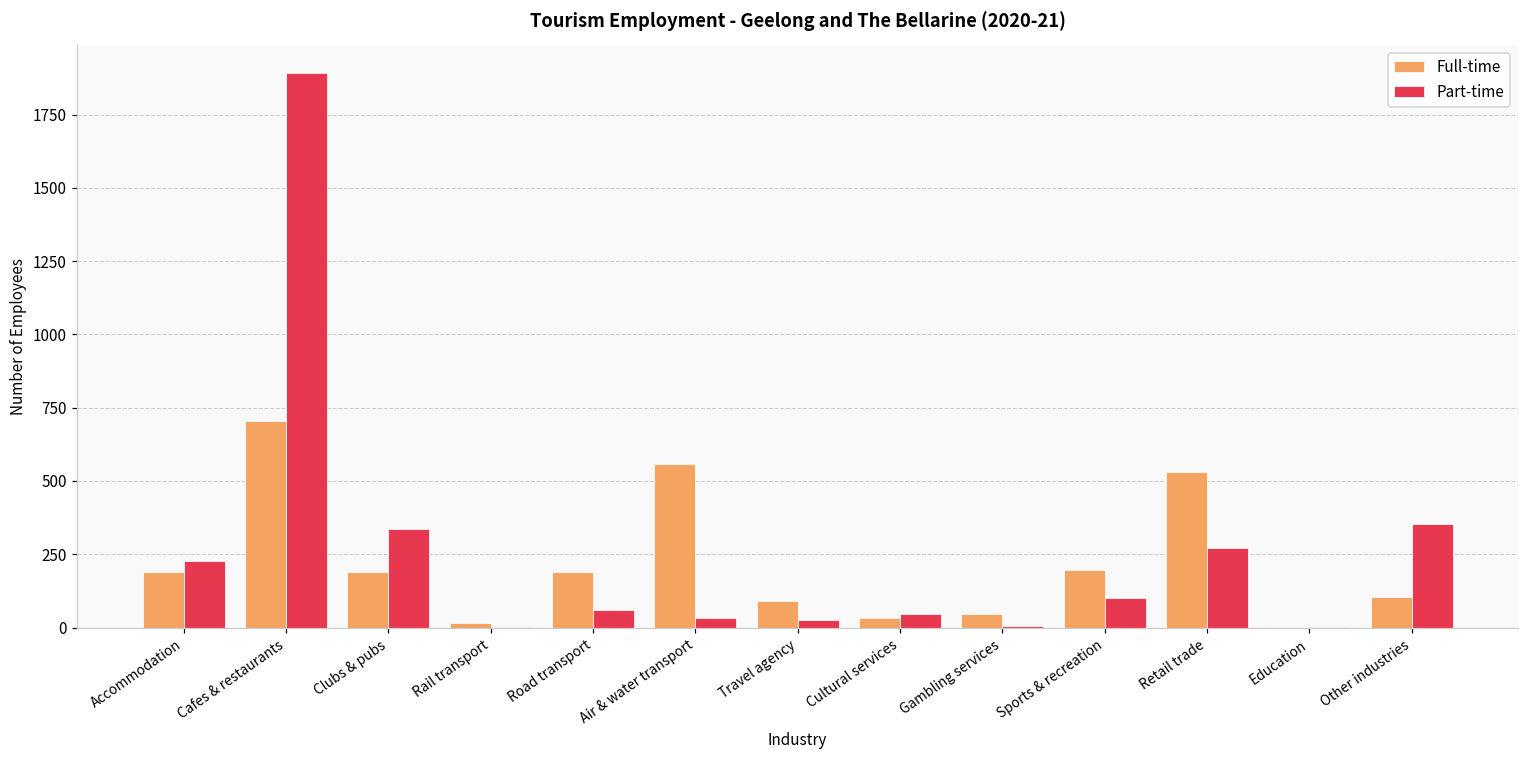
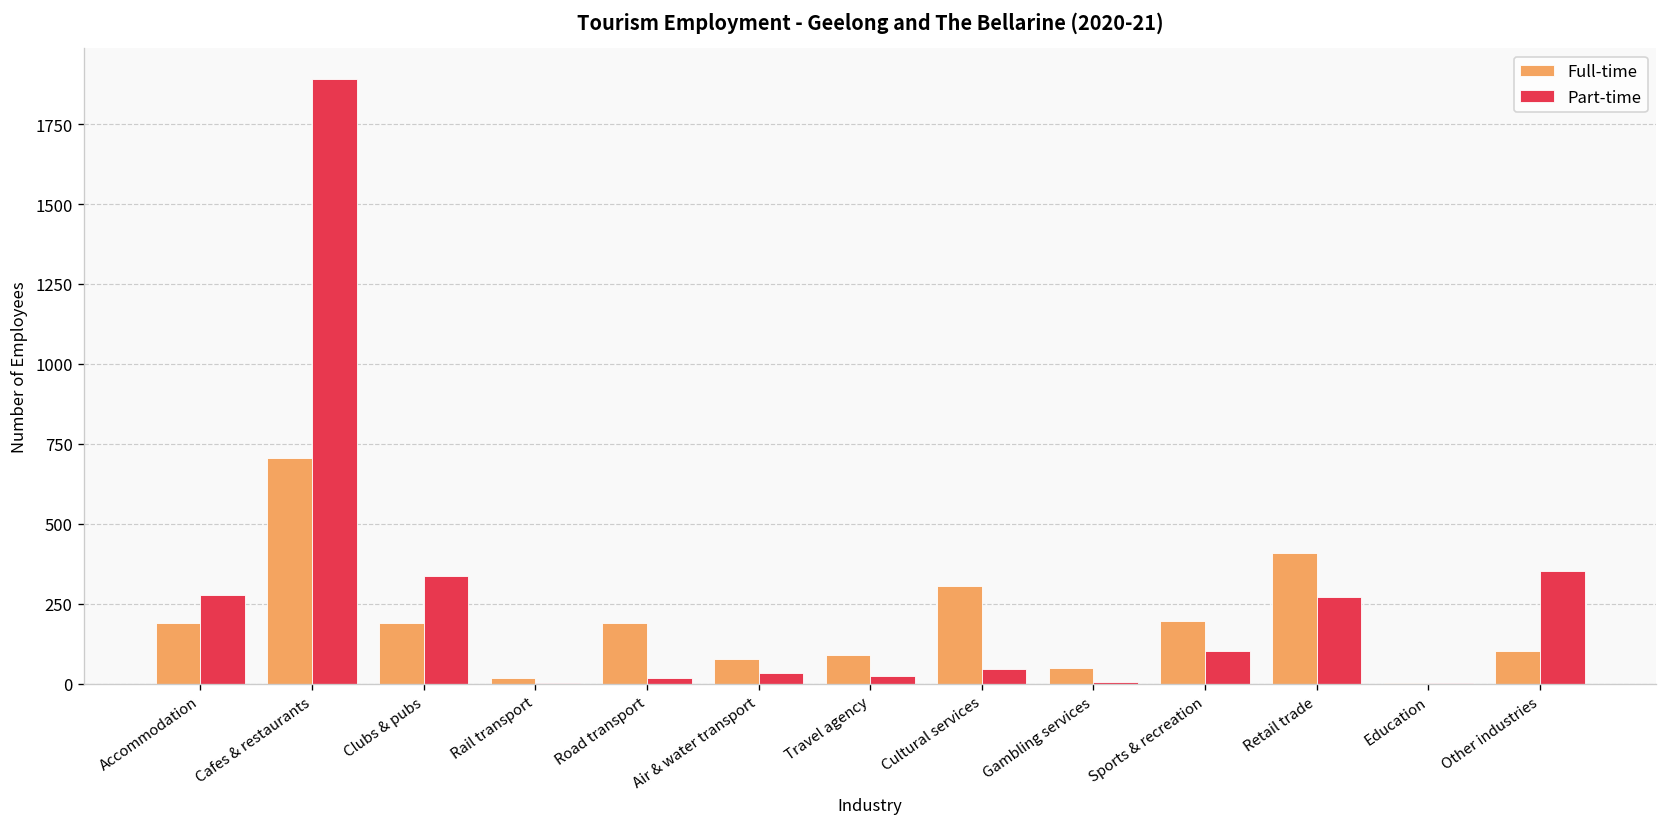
Part-time, Accommodation: 230 -> 280
Part-time, Road transport: 60 -> 20
Full-time, Air & water transport: 560 -> 80
Full-time, Cultural services: 30 -> 300
Full-time, Retail trade: 530 -> 410
